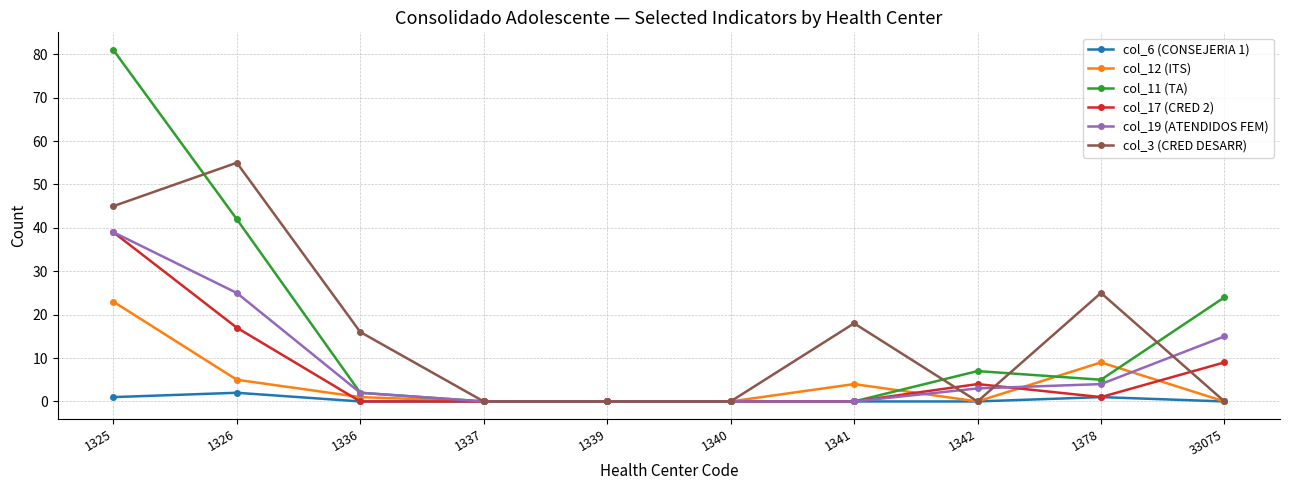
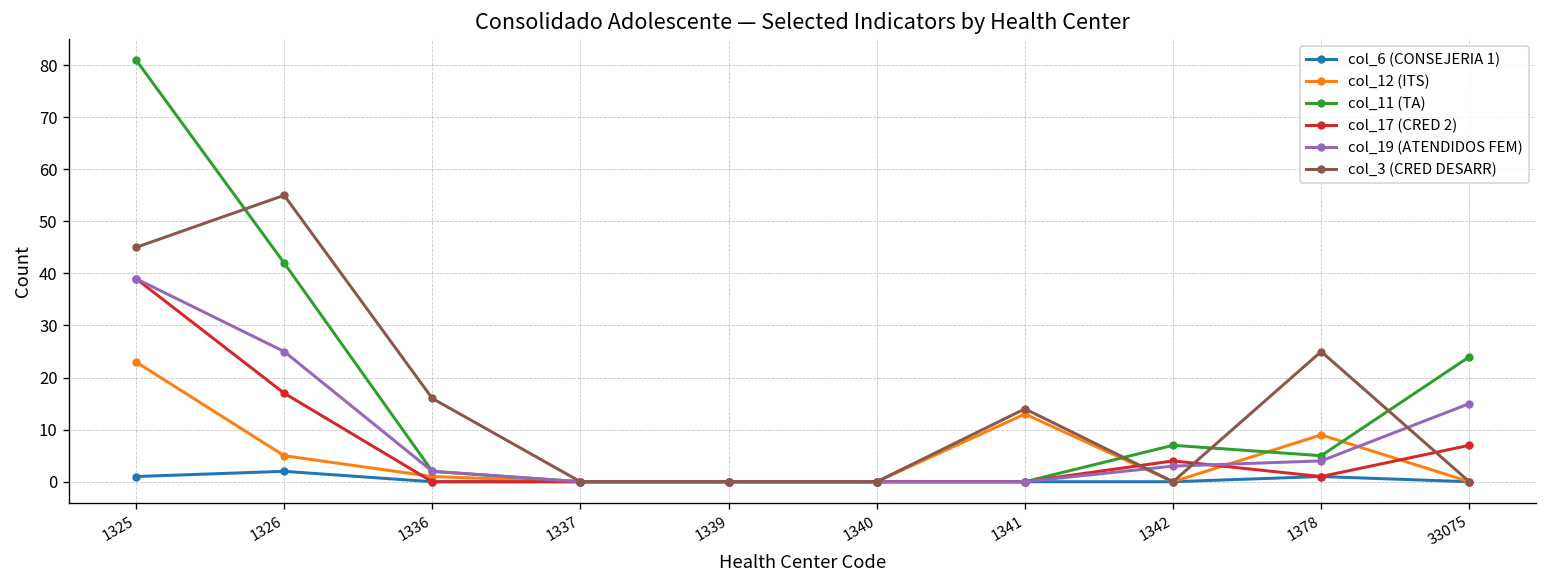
col_12 (ITS), 1341: 4 -> 13
col_3 (CRED DESARR), 1341: 18 -> 14
col_17 (CRED 2), 33075: 9 -> 7
